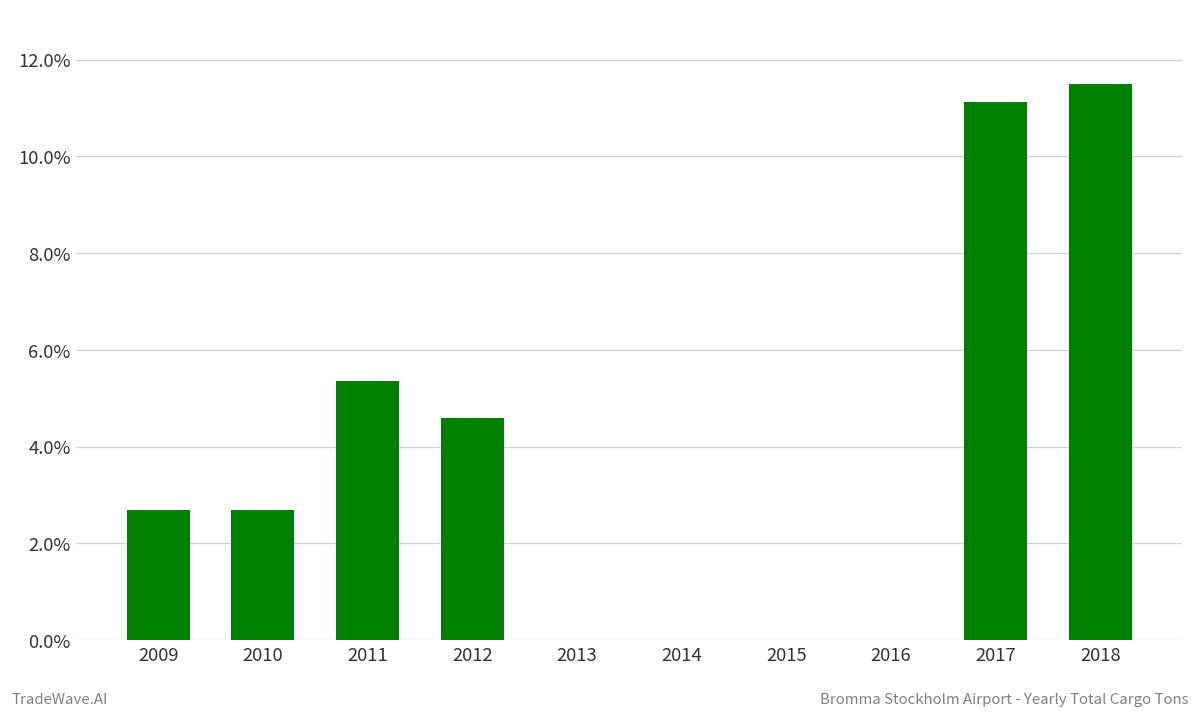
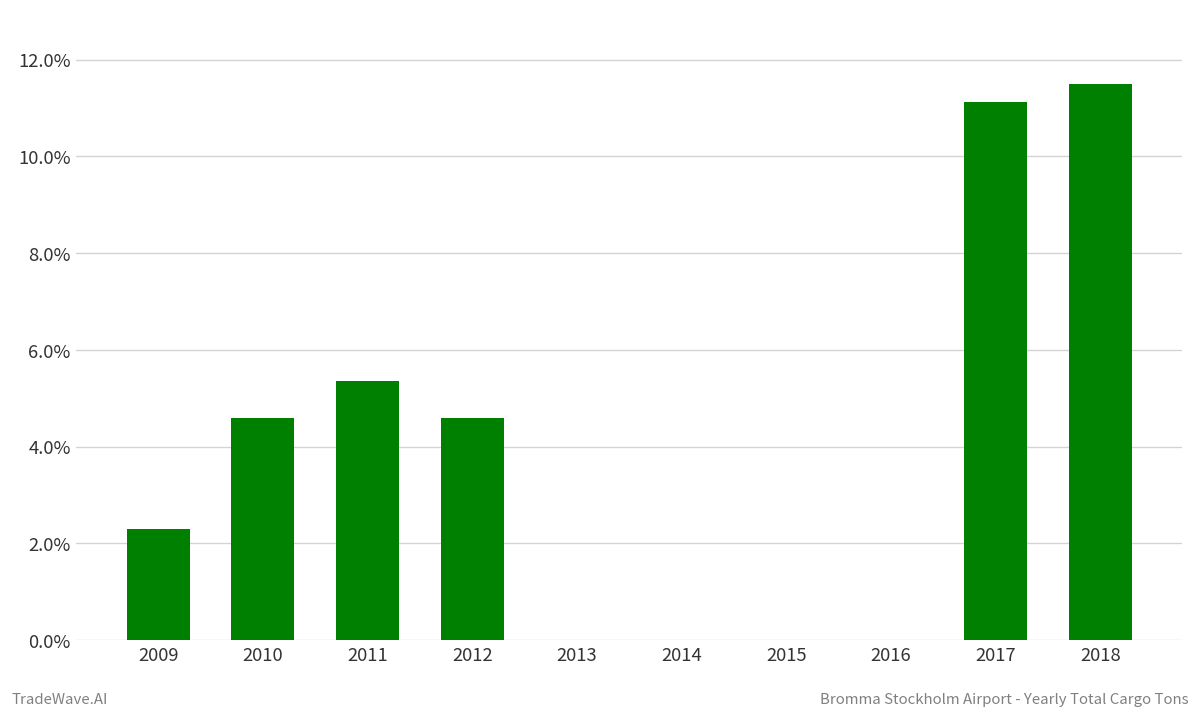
2009: 2.7% -> 2.3%
2010: 2.7% -> 4.6%
